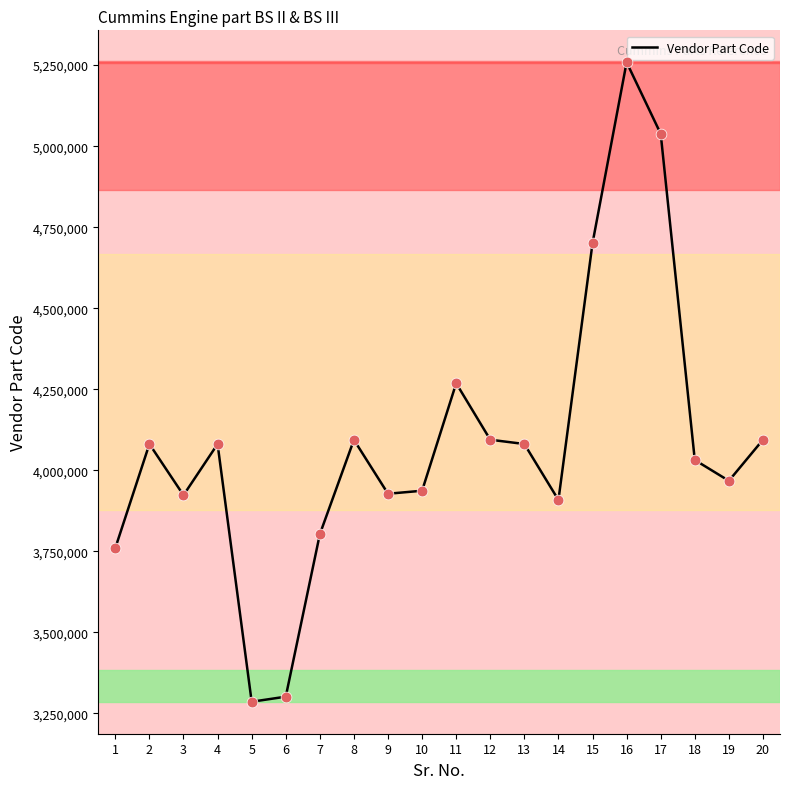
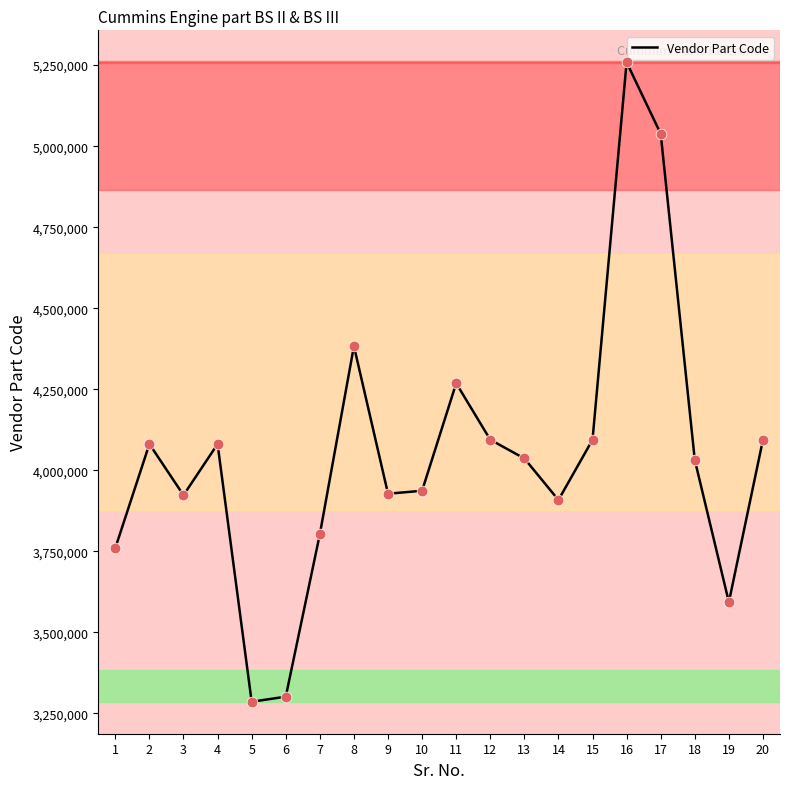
8: 4,090,000 -> 4,380,000
13: 4,080,000 -> 4,040,000
15: 4,700,000 -> 4,090,000
19: 3,970,000 -> 3,590,000
